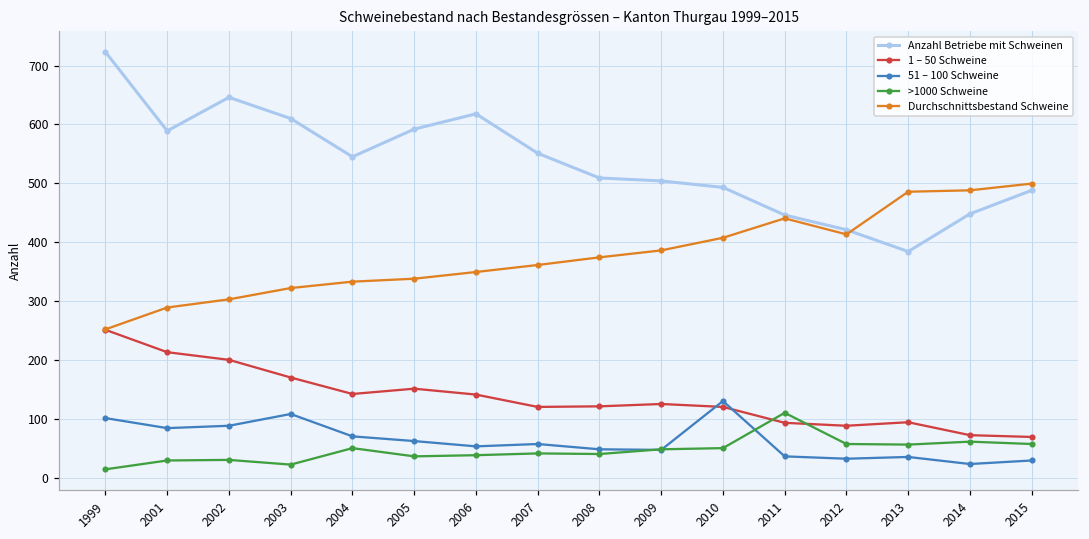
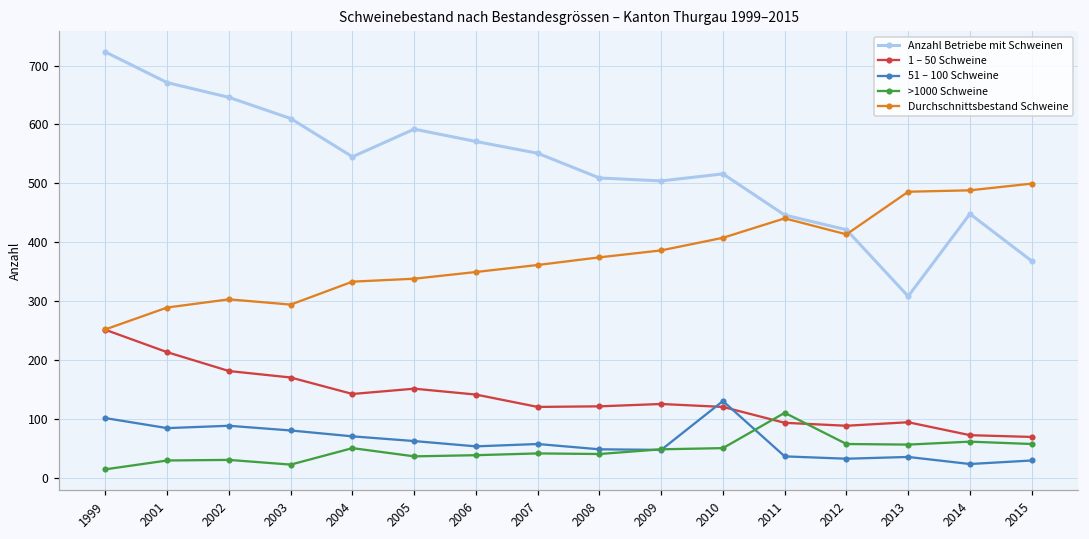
Anzahl Betriebe mit Schweinen, 2001: 590 -> 670
1 – 50 Schweine, 2002: 200 -> 180
51 – 100 Schweine, 2003: 110 -> 80
Durchschnittsbestand Schweine, 2003: 320 -> 290
Anzahl Betriebe mit Schweinen, 2006: 620 -> 570
Anzahl Betriebe mit Schweinen, 2010: 490 -> 520
Anzahl Betriebe mit Schweinen, 2013: 380 -> 310
Anzahl Betriebe mit Schweinen, 2015: 490 -> 370
